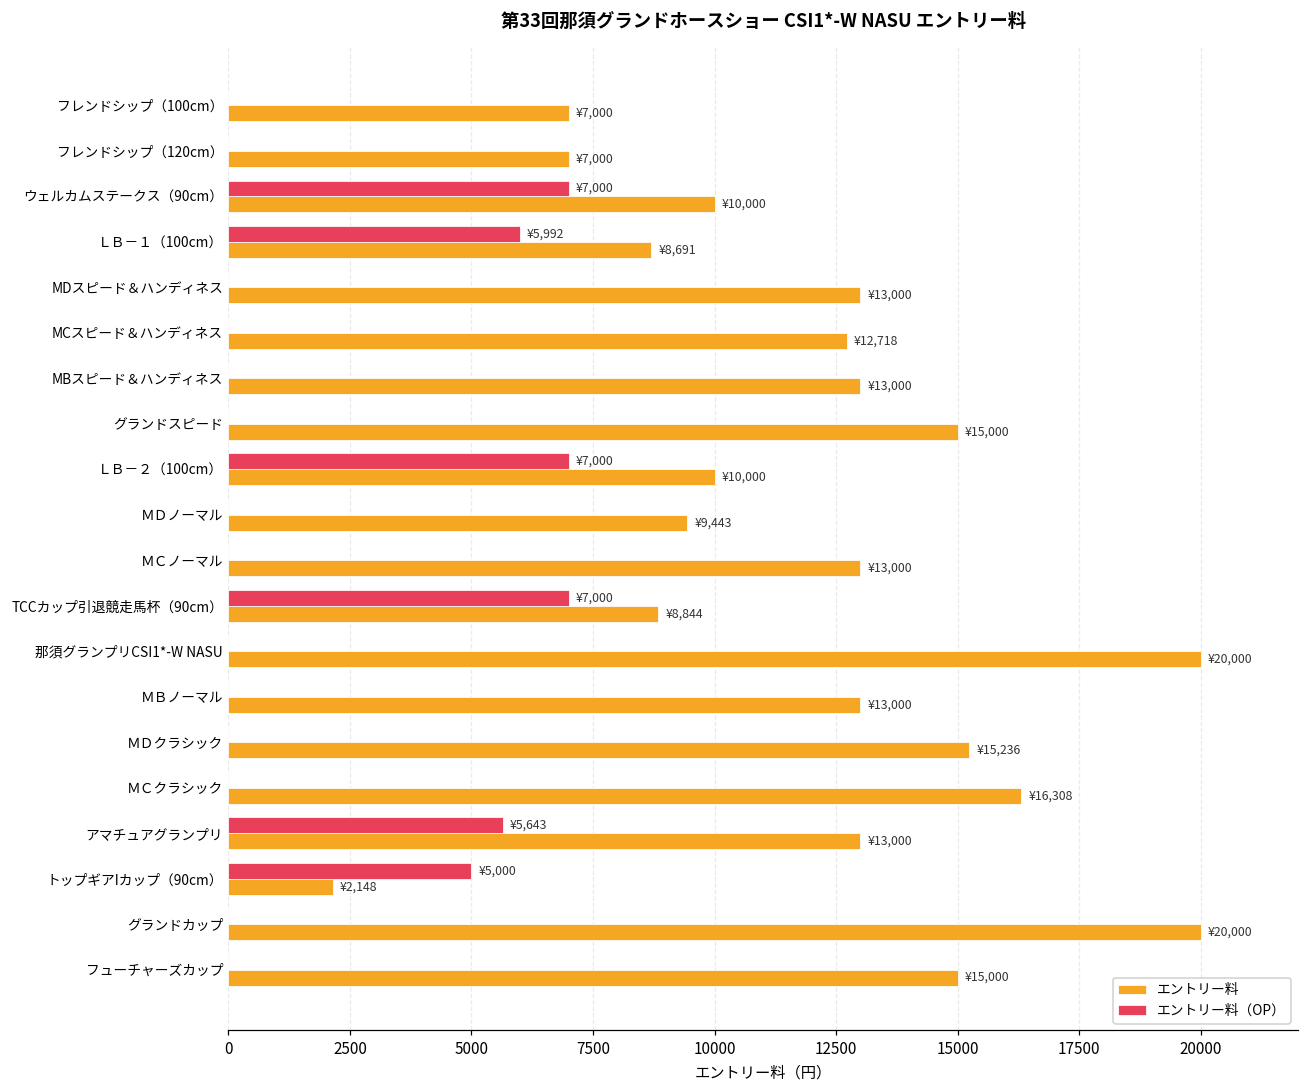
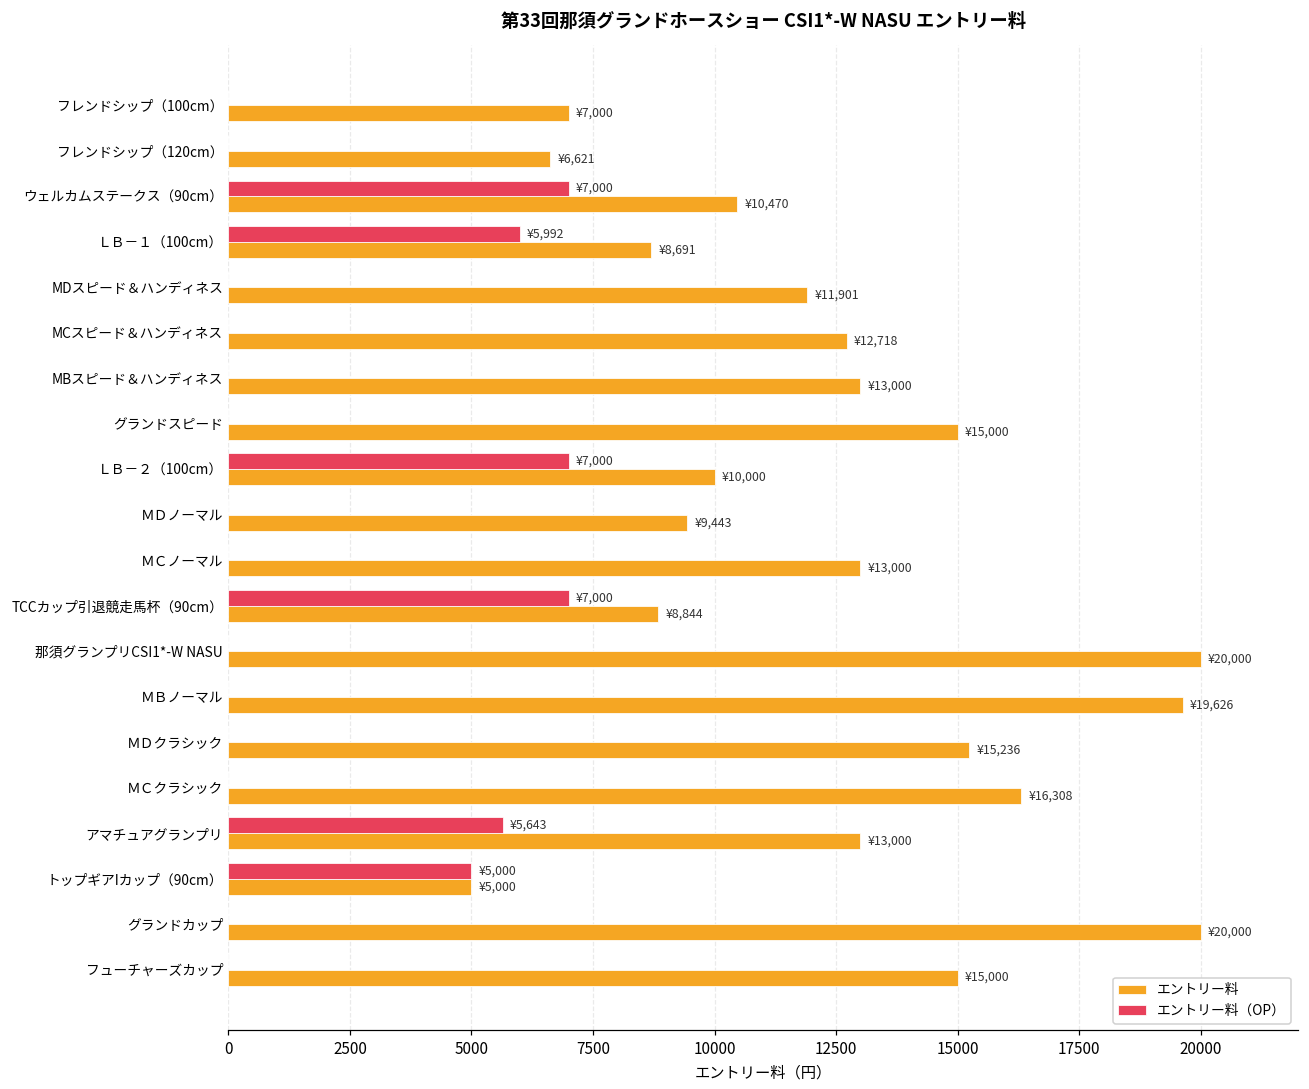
エントリー料, フレンドシップ（120cm）: ¥7,000 -> ¥6,621
エントリー料, ウェルカムステークス（90cm）: ¥10,000 -> ¥10,470
エントリー料, MDスピード＆ハンディネス: ¥13,000 -> ¥11,901
エントリー料, ＭＢノーマル: ¥13,000 -> ¥19,626
エントリー料, トップギアIカップ（90cm）: ¥2,148 -> ¥5,000
